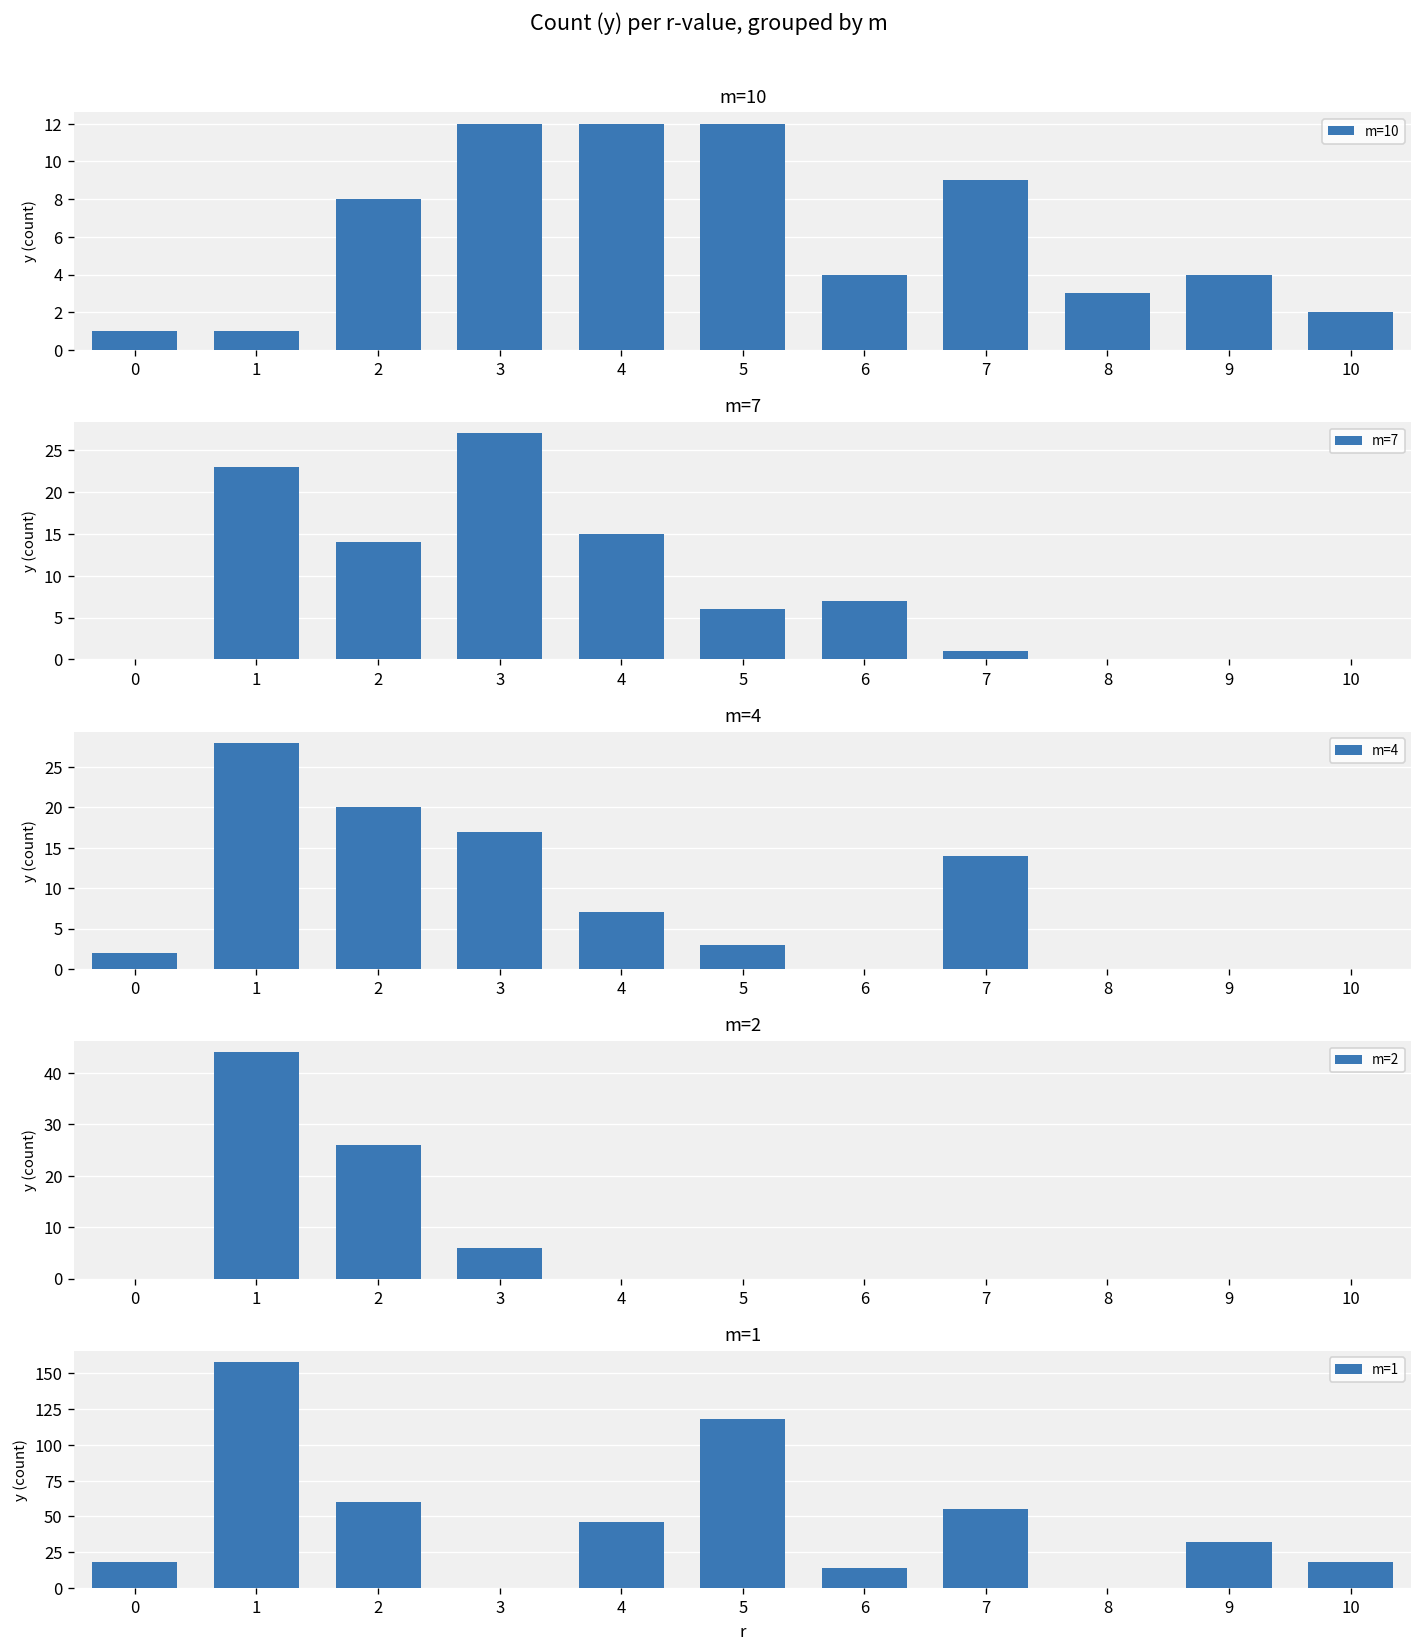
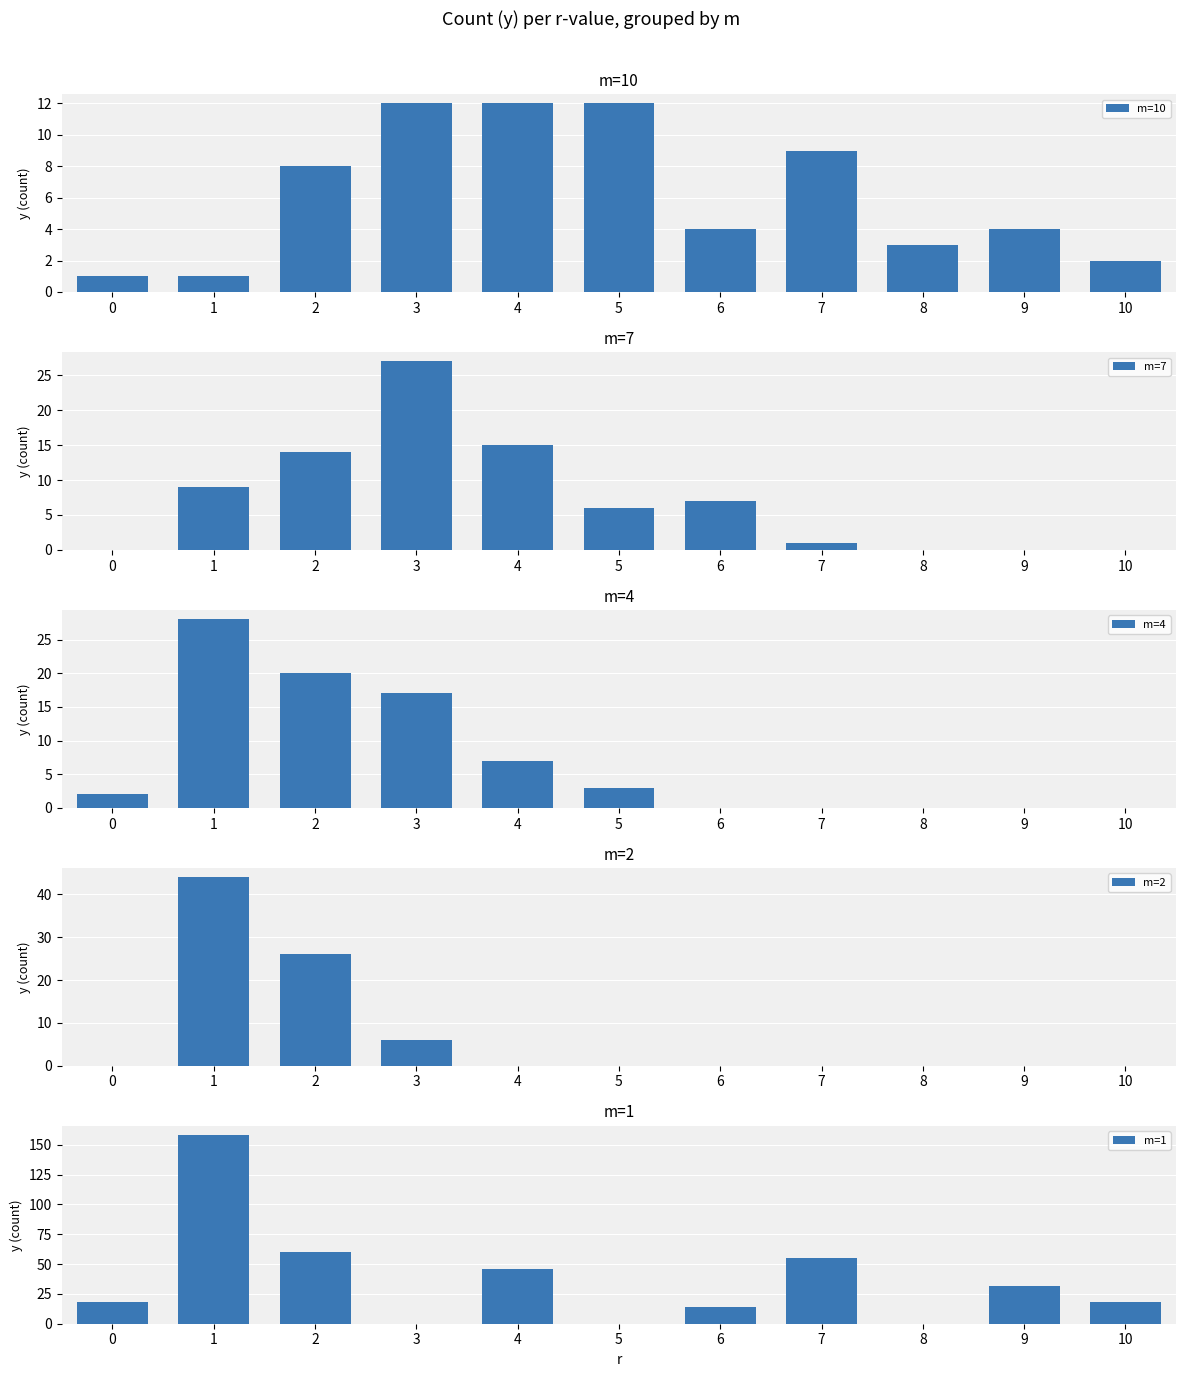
m=7, 1: 23 -> 9
m=4, 7: 14 -> 0
m=1, 5: 118 -> 0
